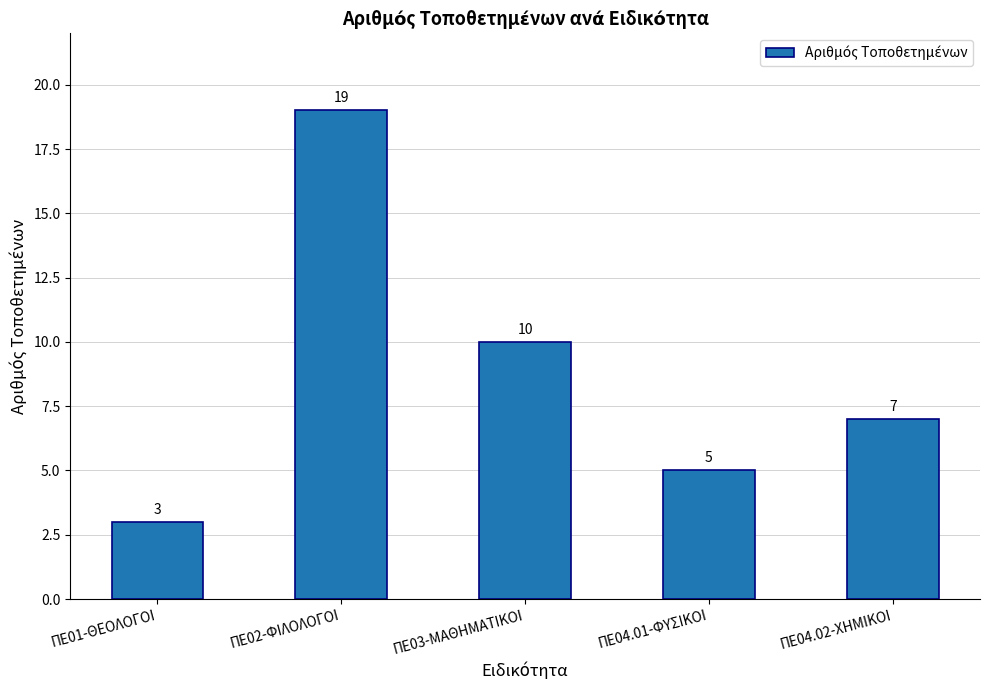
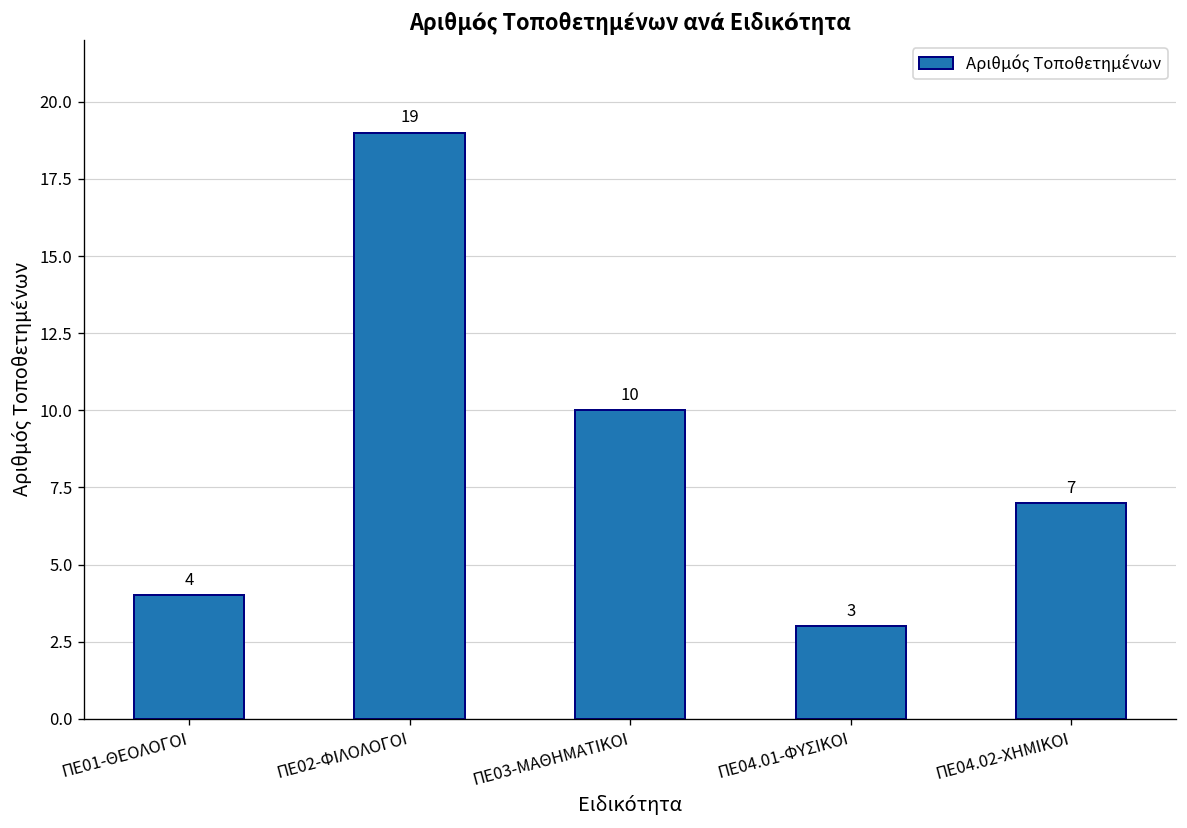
ΠΕ01-ΘΕΟΛΟΓΟΙ: 3 -> 4
ΠΕ04.01-ΦΥΣΙΚΟΙ: 5 -> 3
